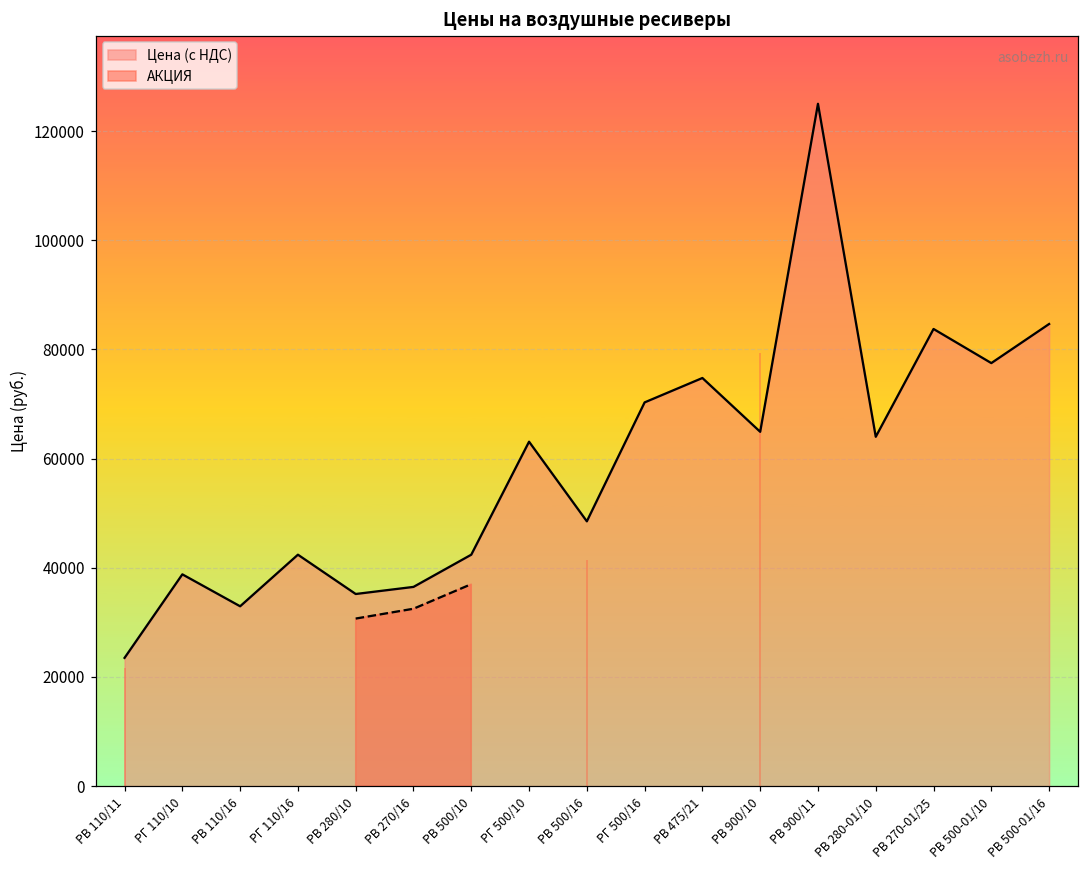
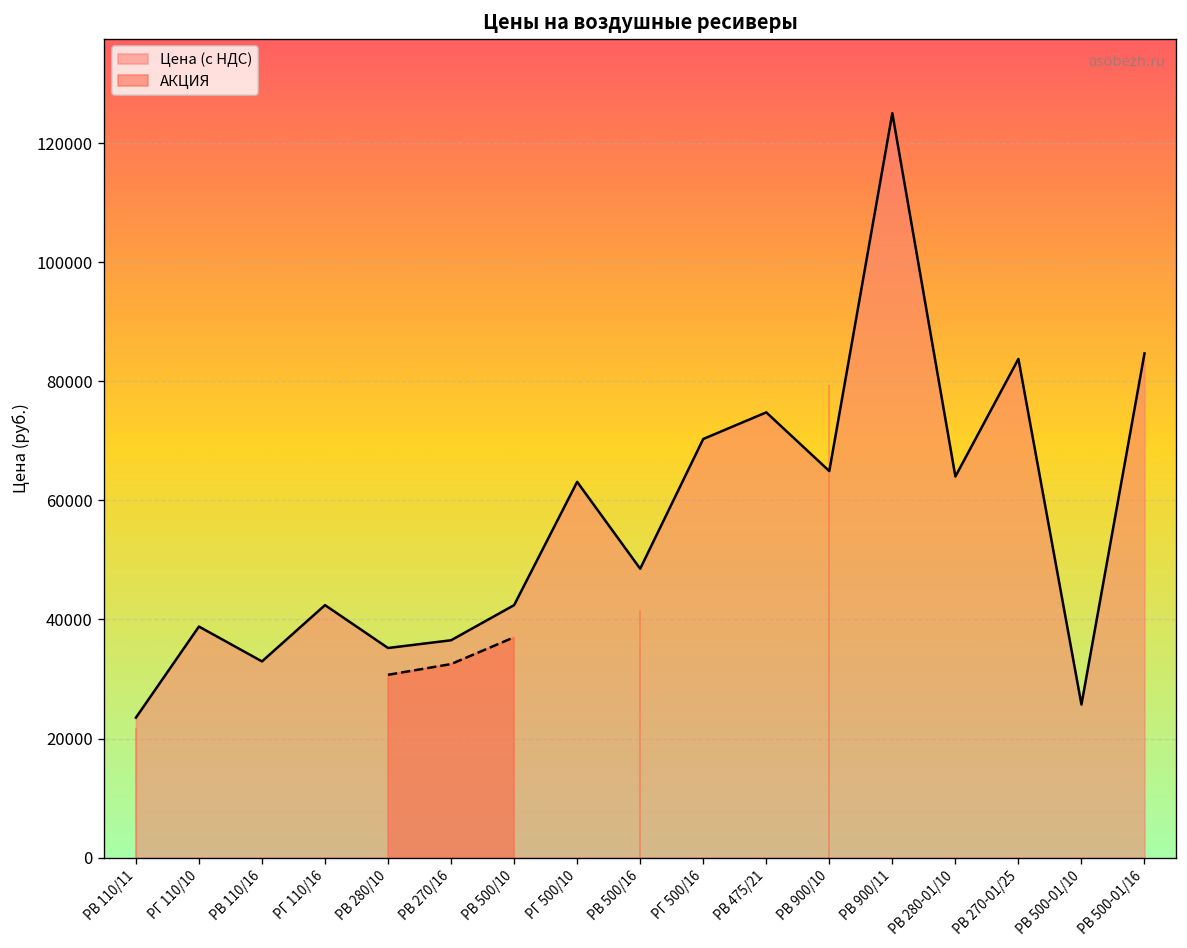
Цена (с НДС), РВ 500-01/10: 78000 -> 26000
